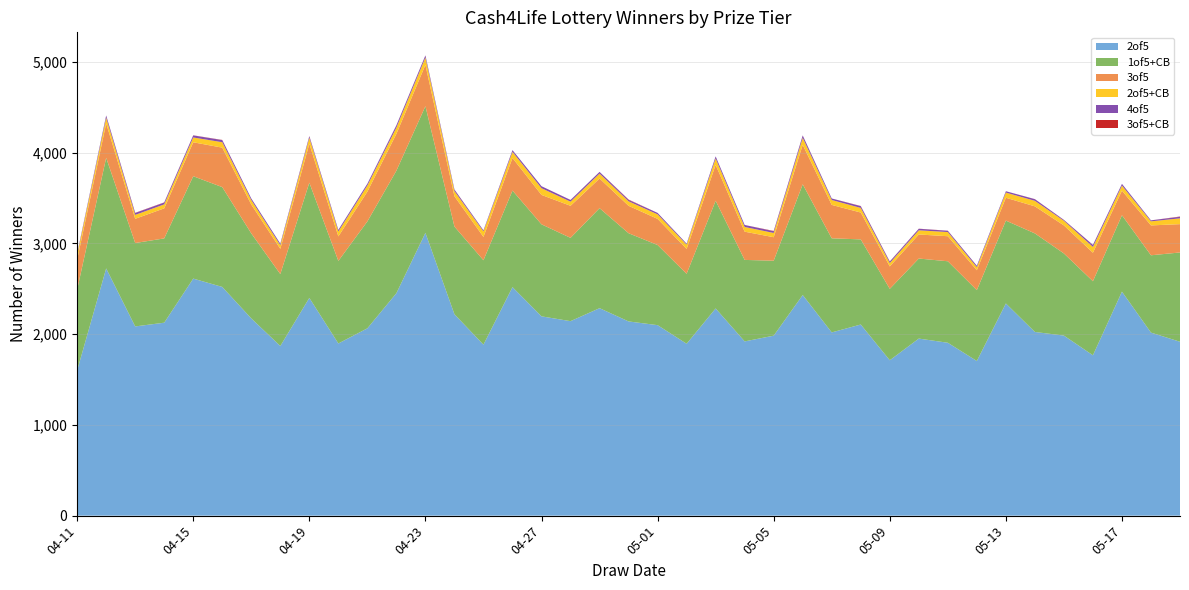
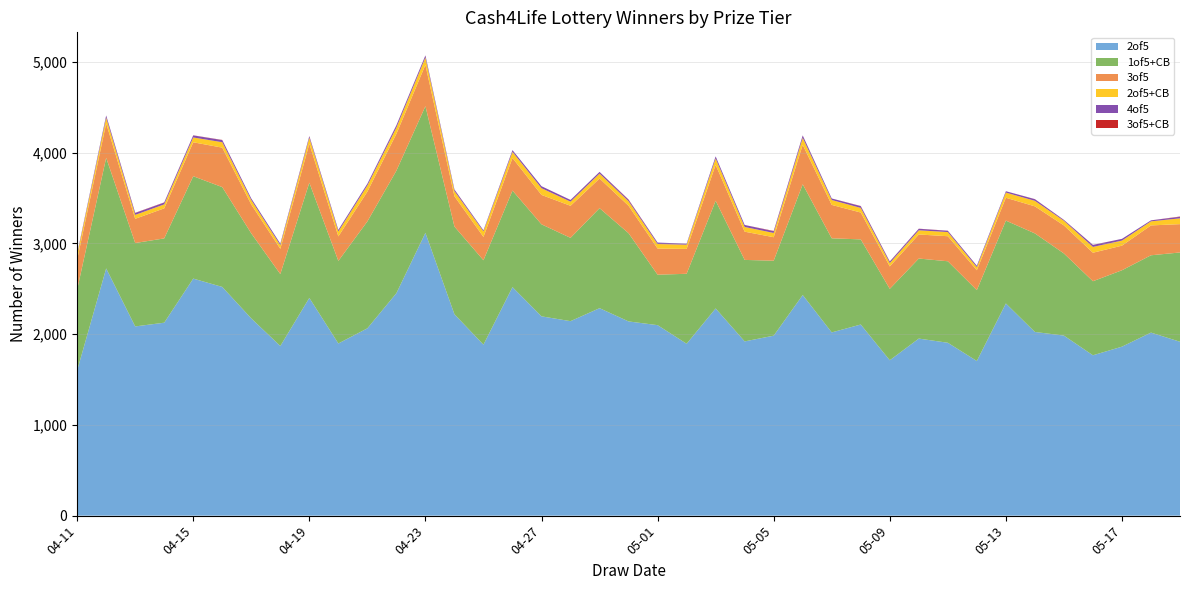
1of5+CB, 05-01: 900 -> 600
2of5, 05-17: 2,500 -> 1,900
